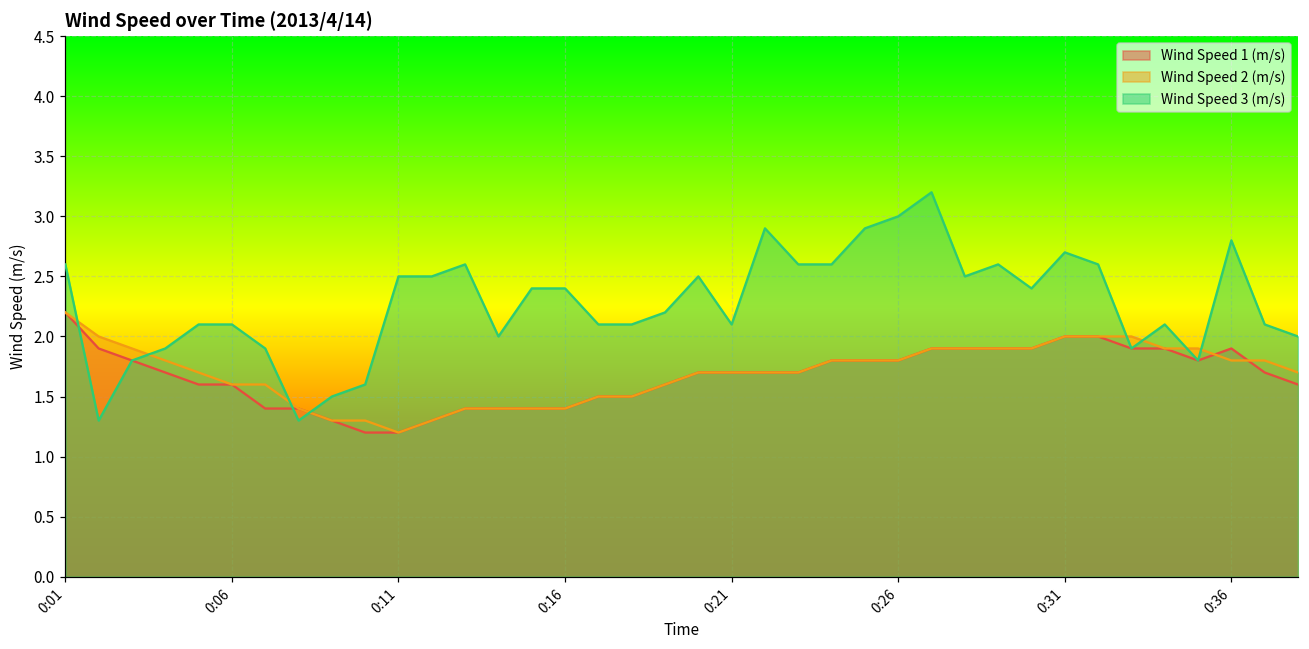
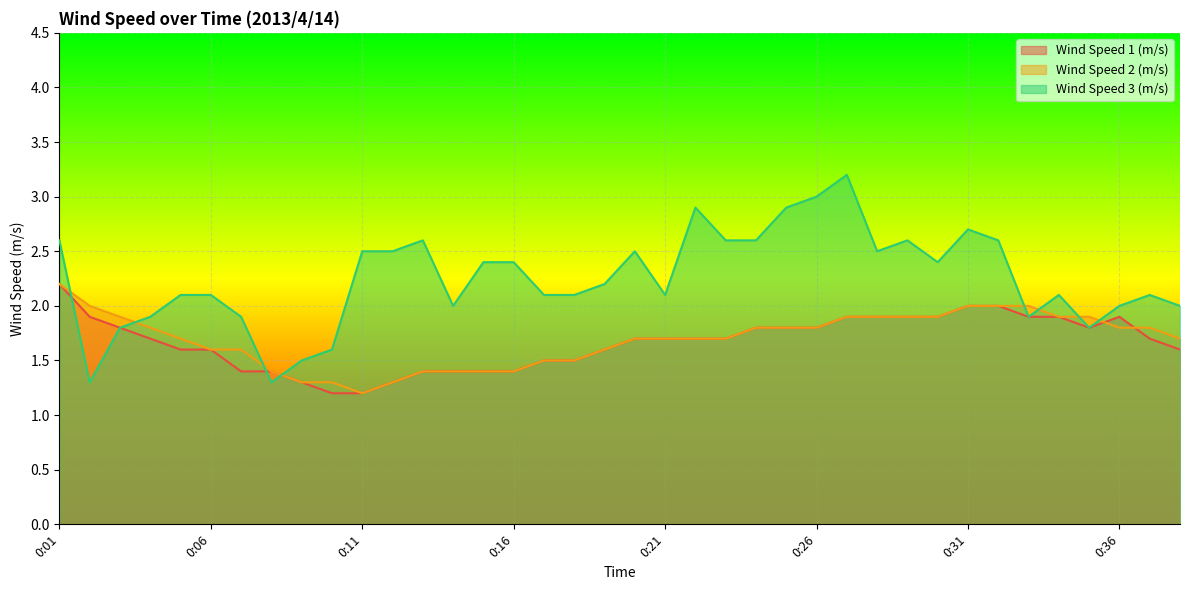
Wind Speed 3 (m/s), 0:36: 2.8 -> 2.0
